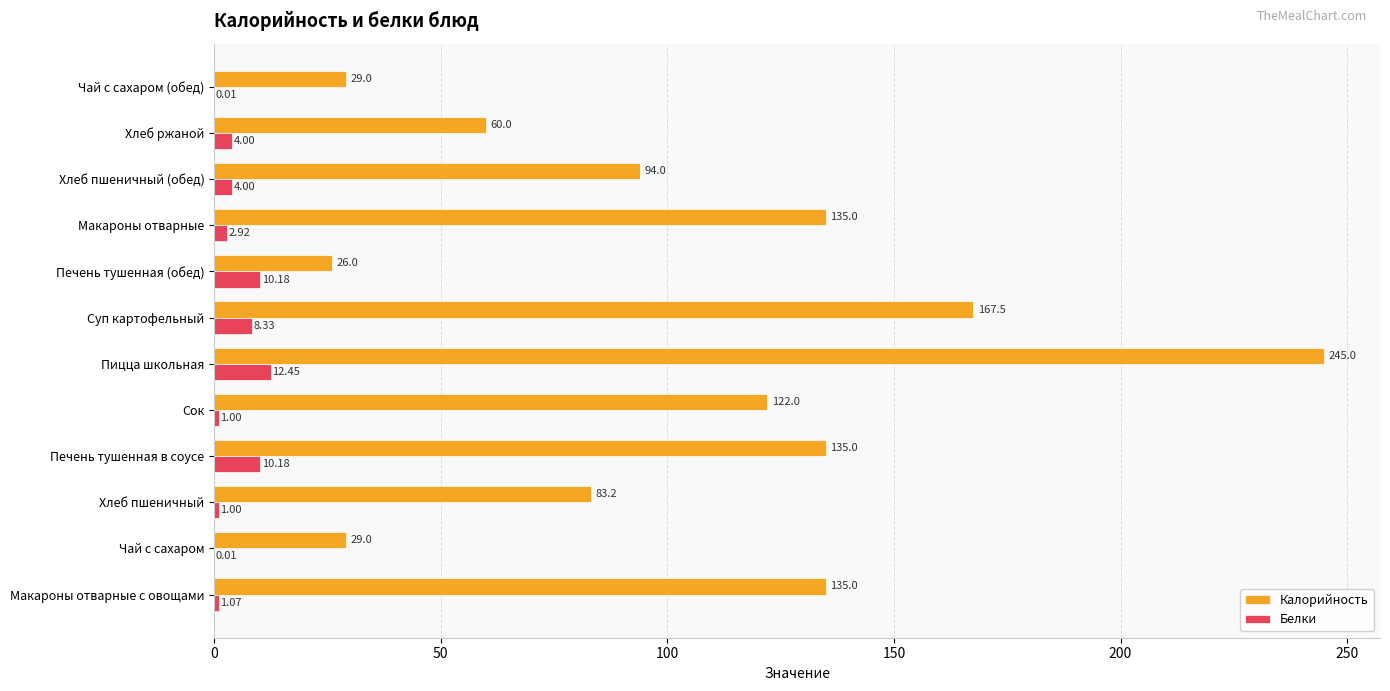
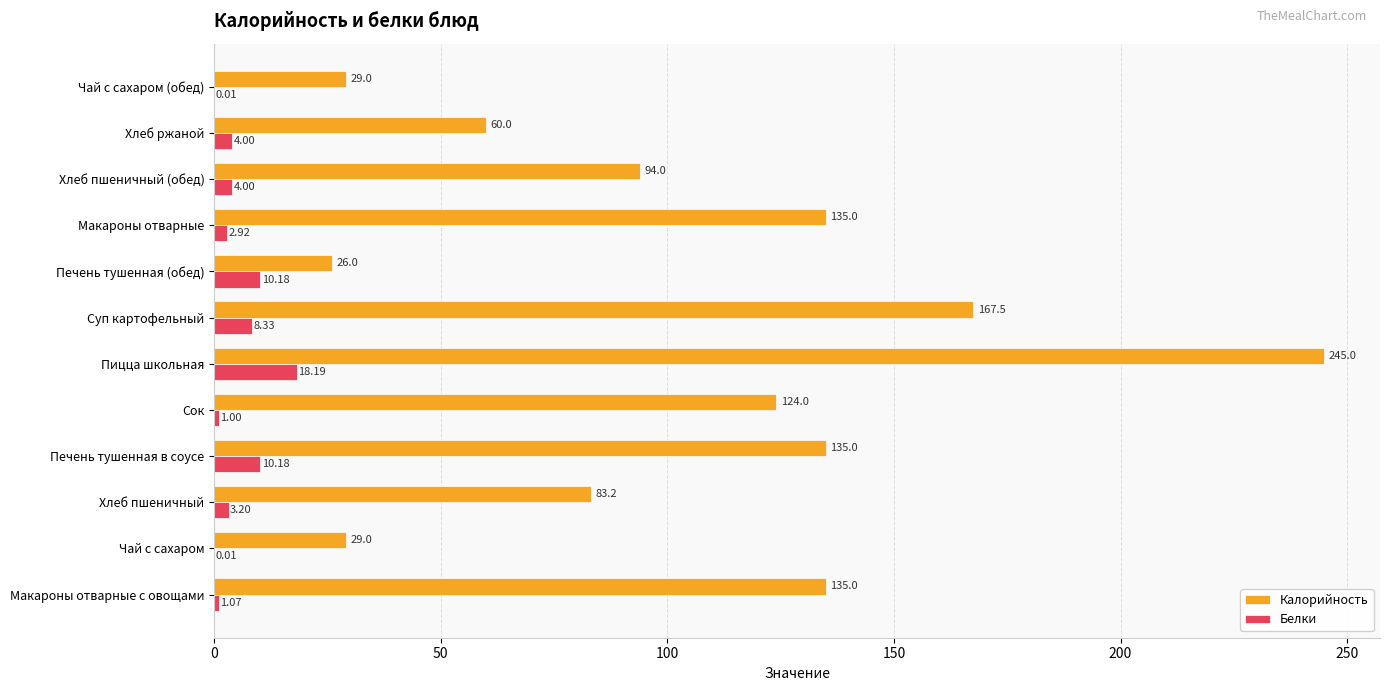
Белки, Пицца школьная: 12.45 -> 18.19
Калорийность, Сок: 122.0 -> 124.0
Белки, Хлеб пшеничный: 1.00 -> 3.20
